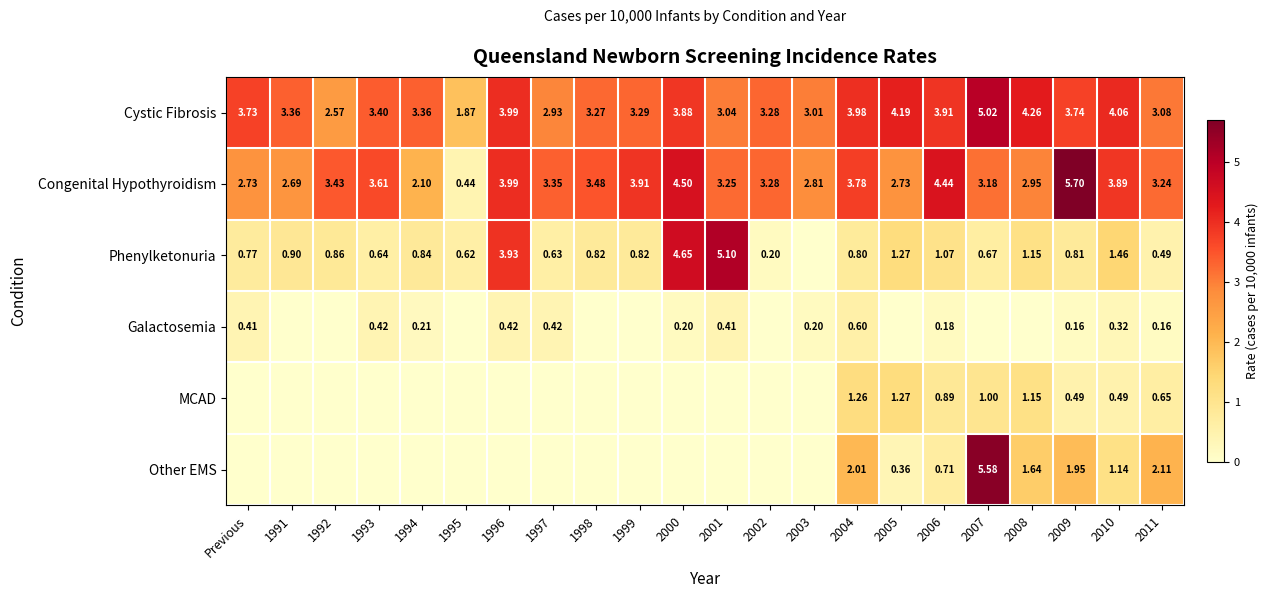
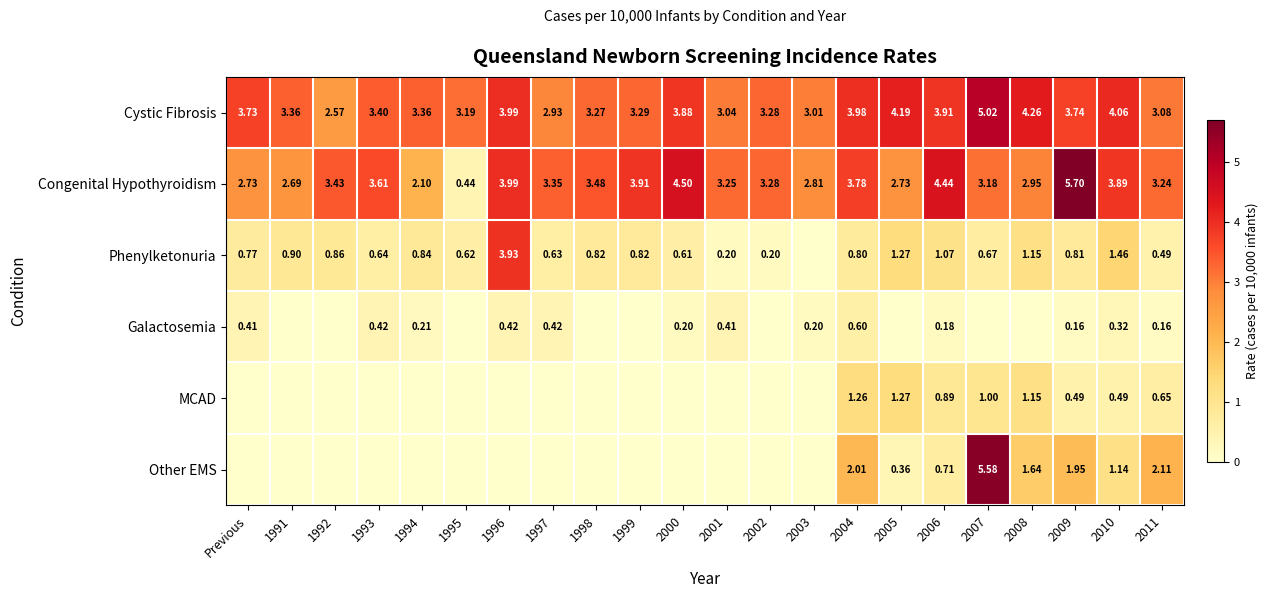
Cystic Fibrosis, 1995: 1.87 -> 3.19
Phenylketonuria, 2000: 4.65 -> 0.61
Phenylketonuria, 2001: 5.10 -> 0.20
